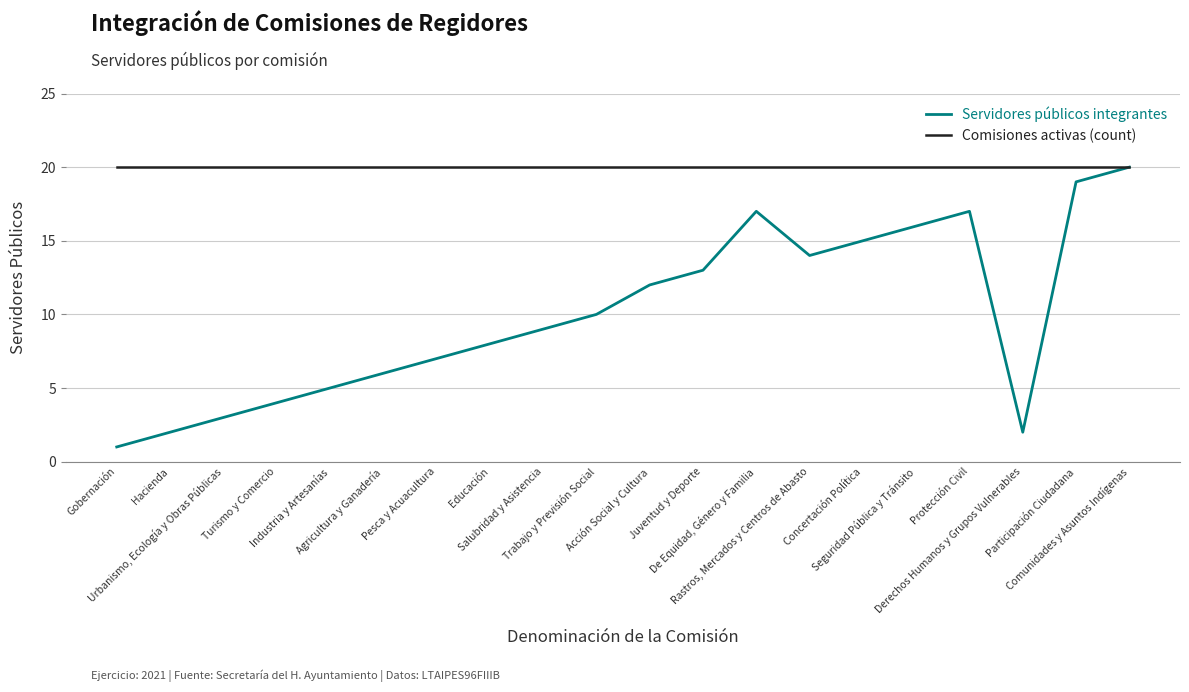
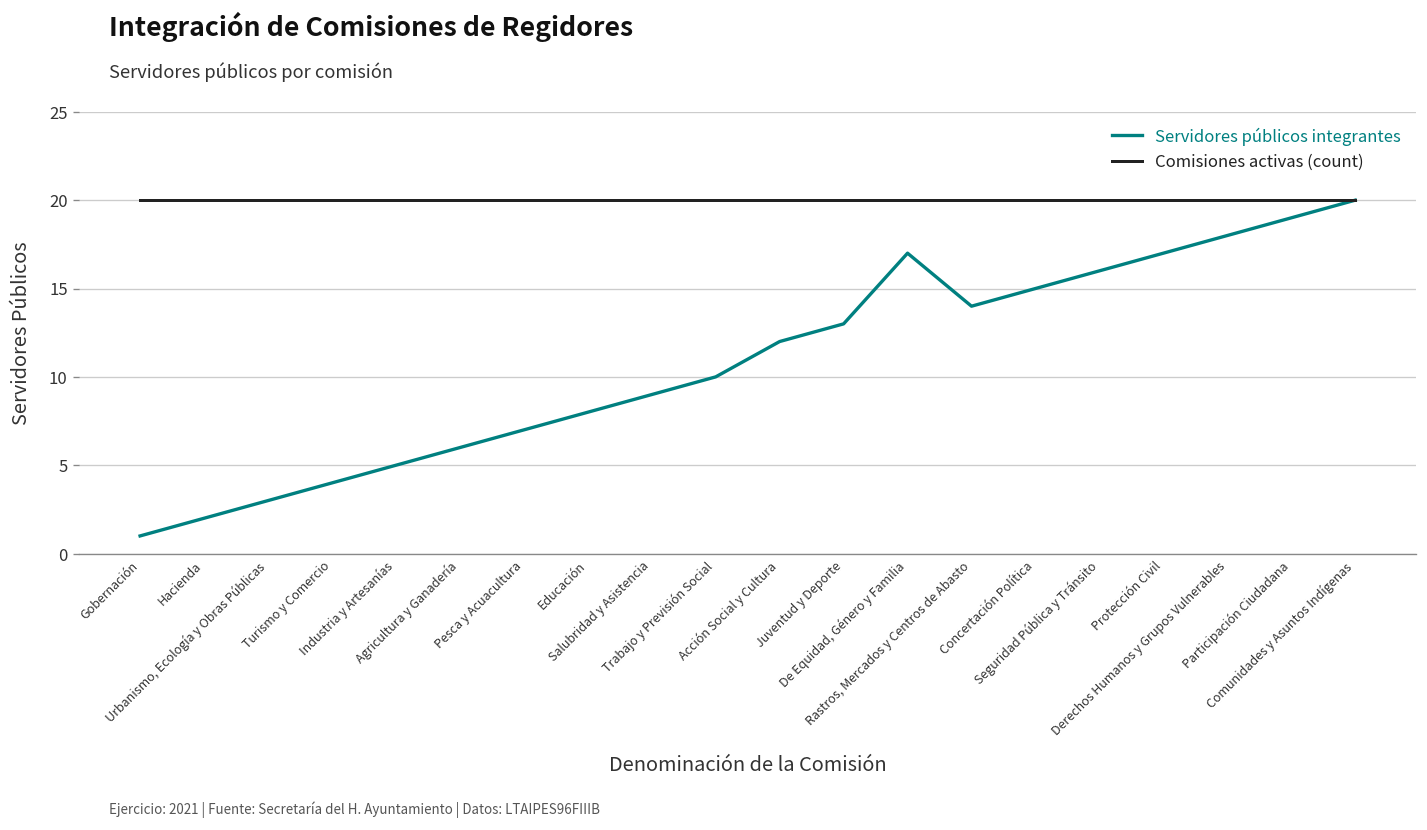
Servidores públicos integrantes, Derechos Humanos y Grupos Vulnerables: 2 -> 18
